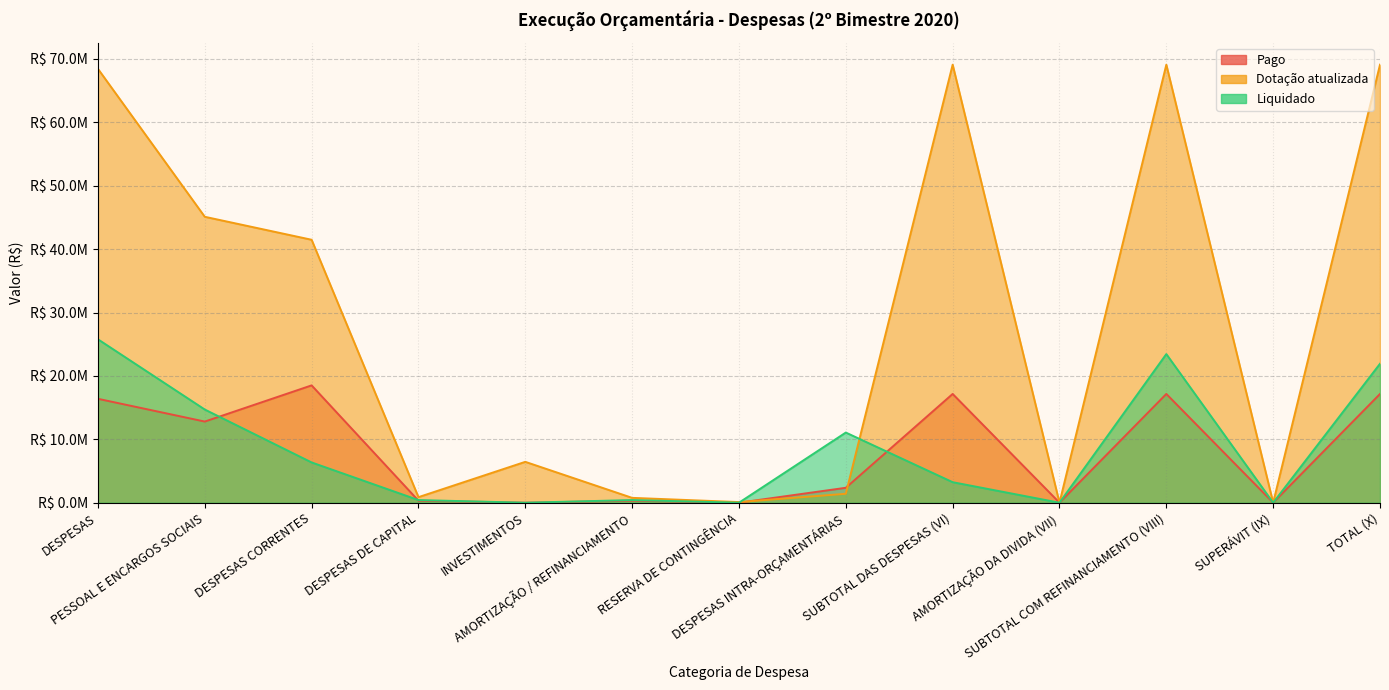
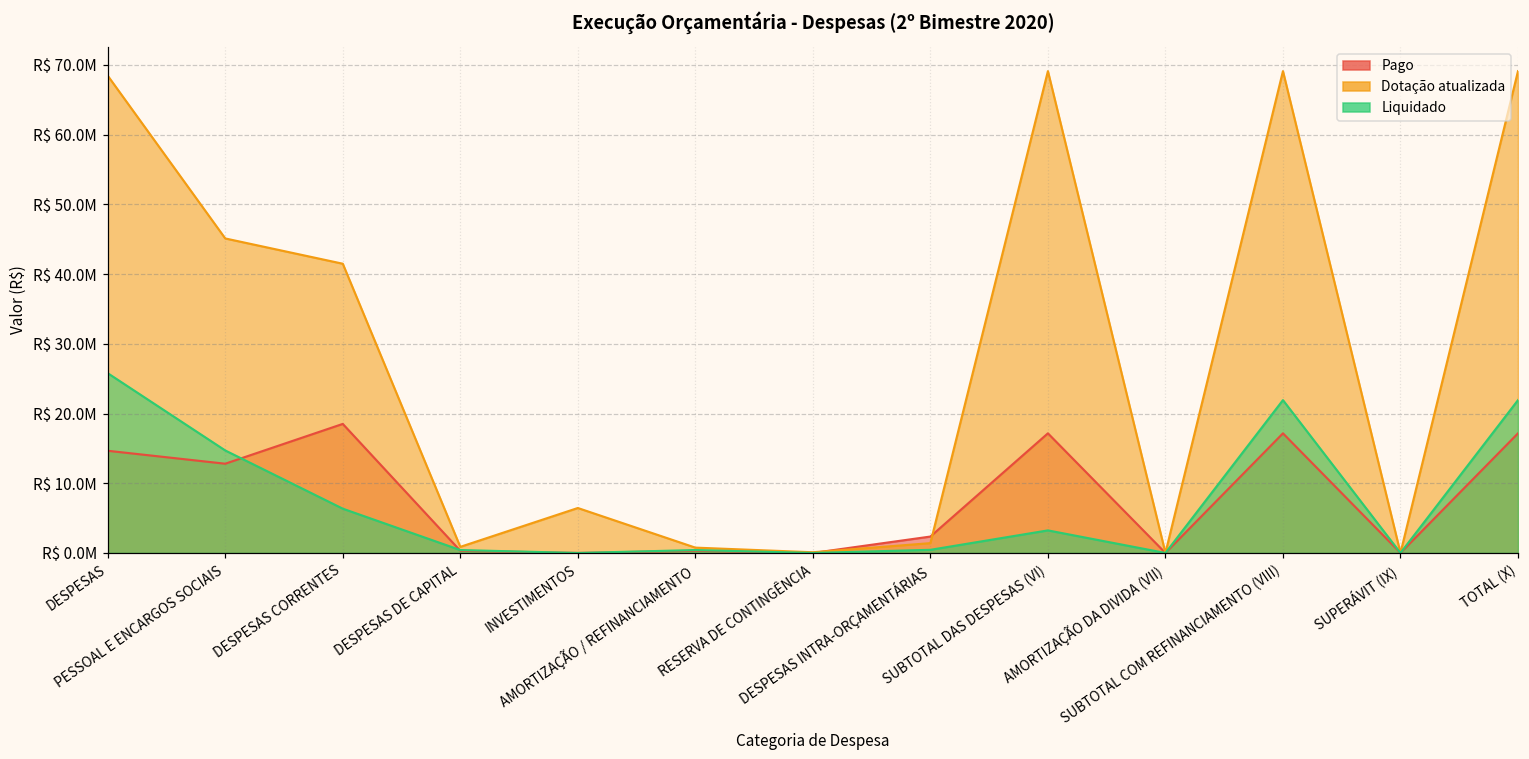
Pago, DESPESAS: R$ 16000000 -> R$ 15000000
Liquidado, DESPESAS INTRA-ORÇAMENTÁRIAS: R$ 11000000 -> R$ 0
Liquidado, SUBTOTAL COM REFINANCIAMENTO (VIII): R$ 23000000 -> R$ 22000000
